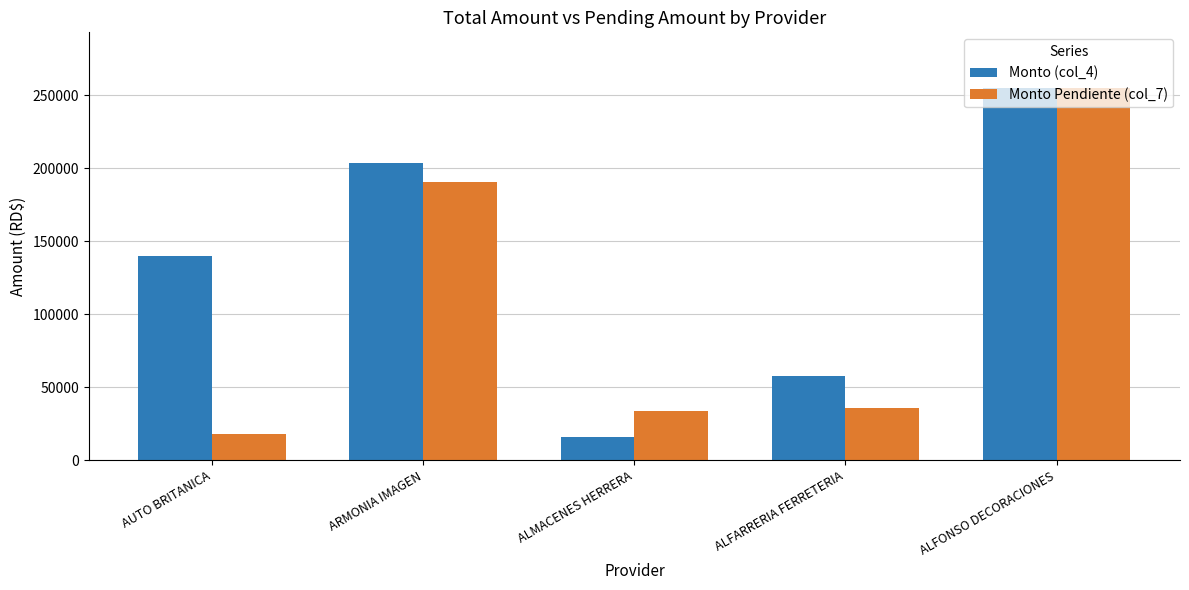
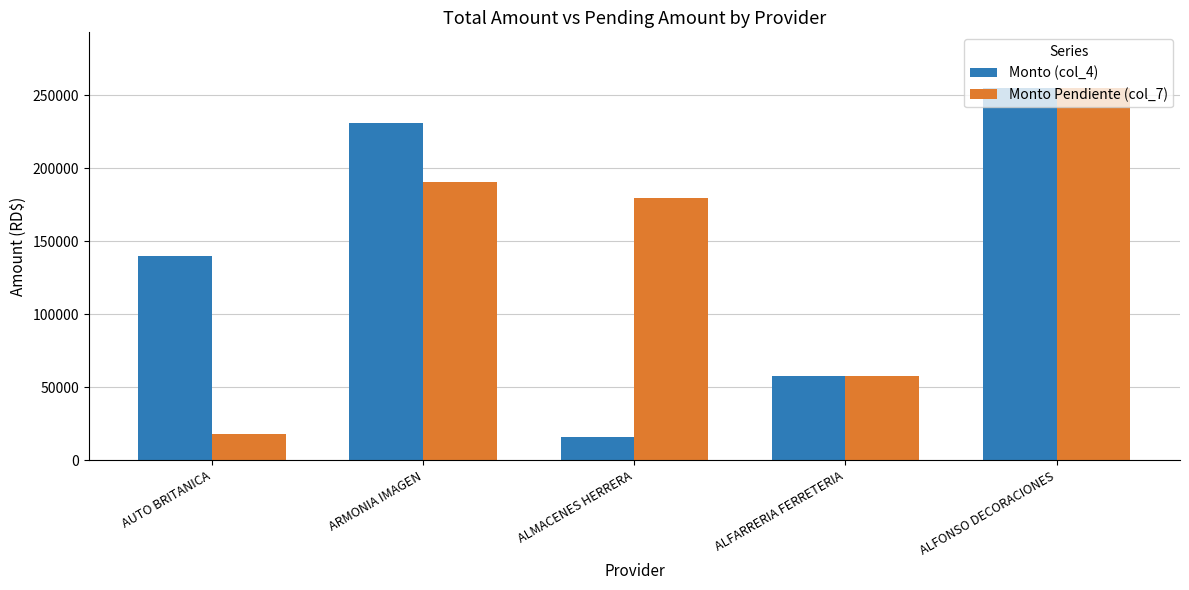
Monto (col_4), ARMONIA IMAGEN: 204000 -> 231000
Monto Pendiente (col_7), ALMACENES HERRERA: 34000 -> 180000
Monto Pendiente (col_7), ALFARRERIA FERRETERIA: 36000 -> 58000
